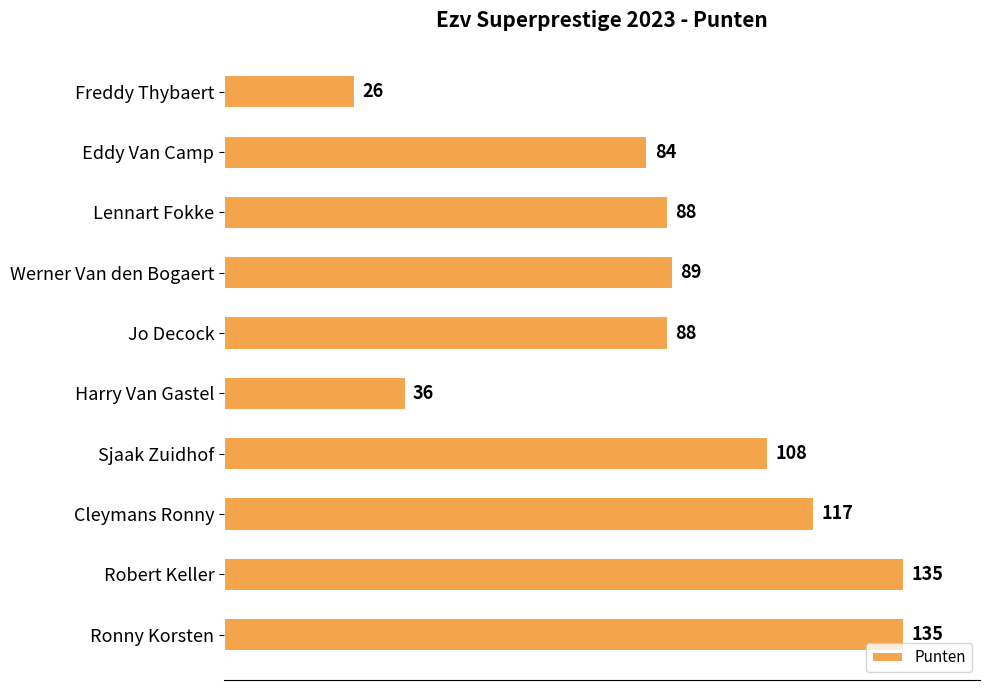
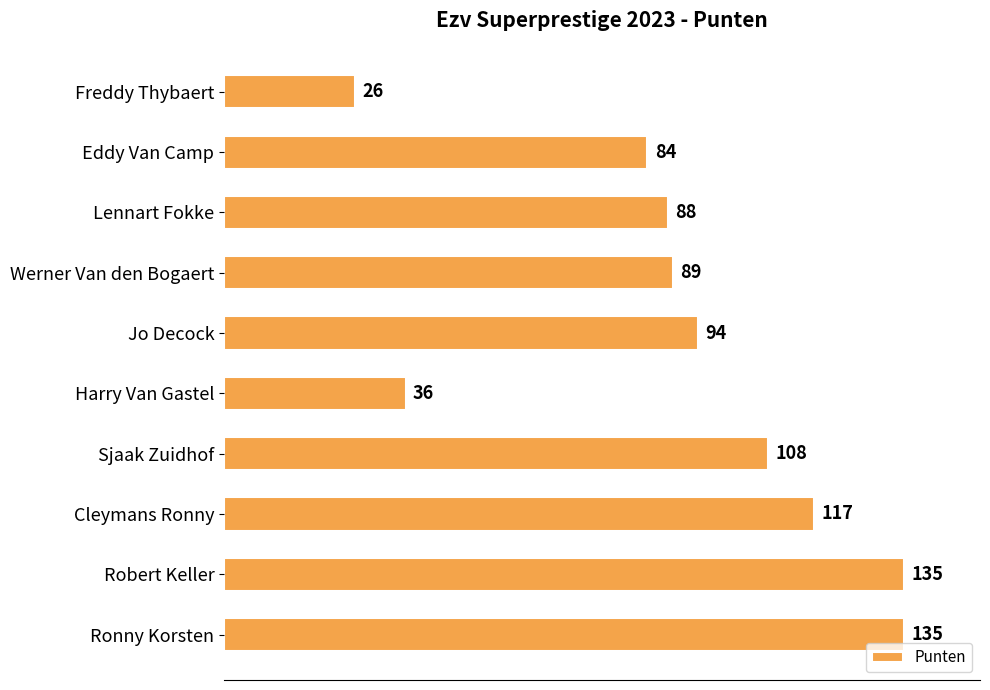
Jo Decock: 88 -> 94
